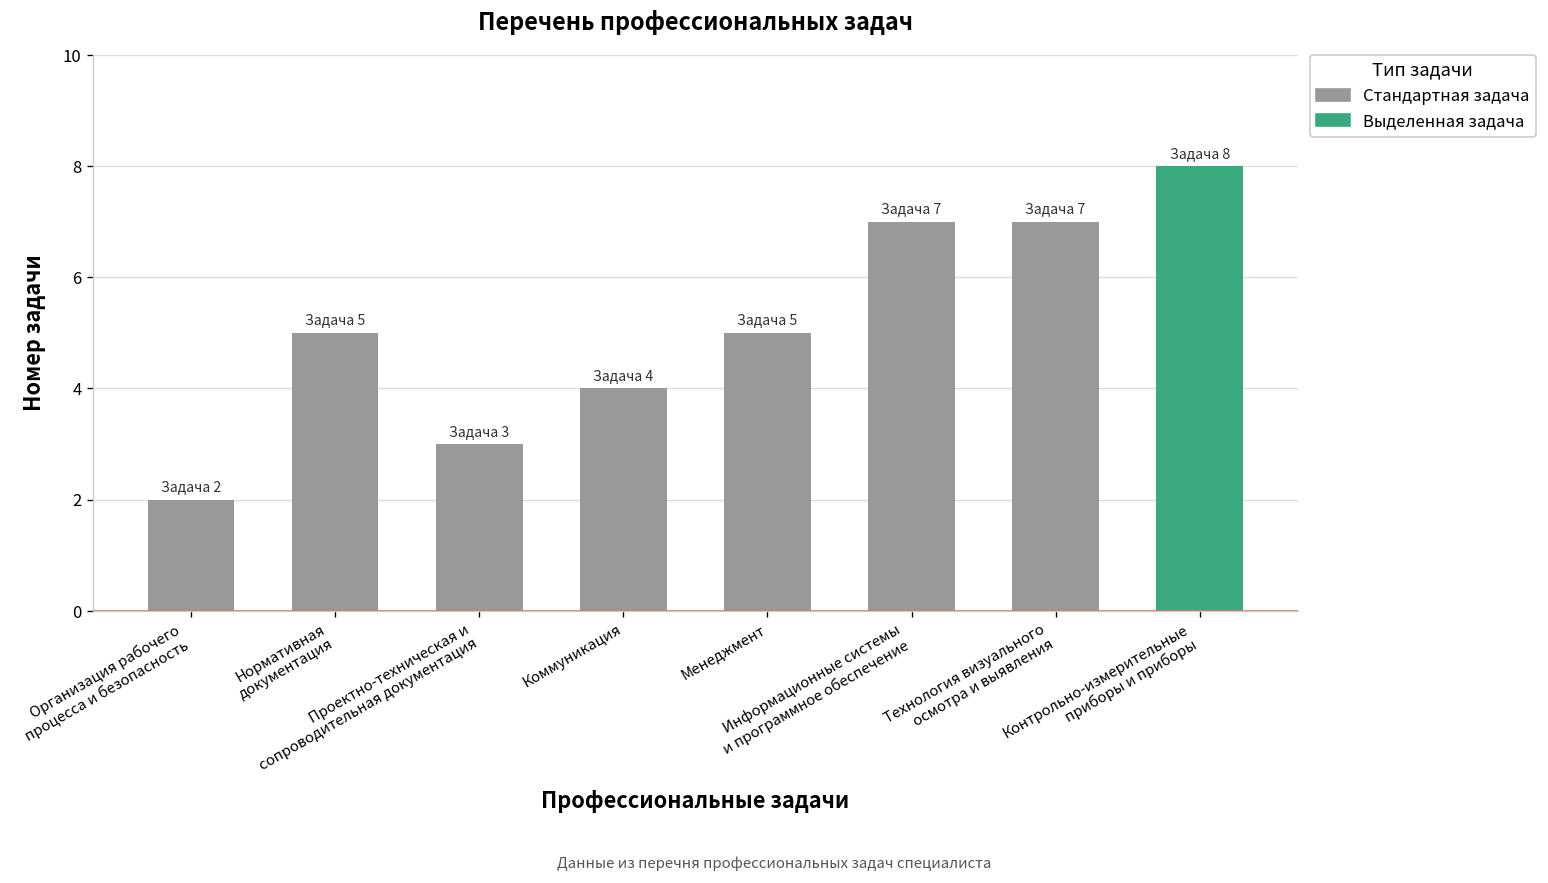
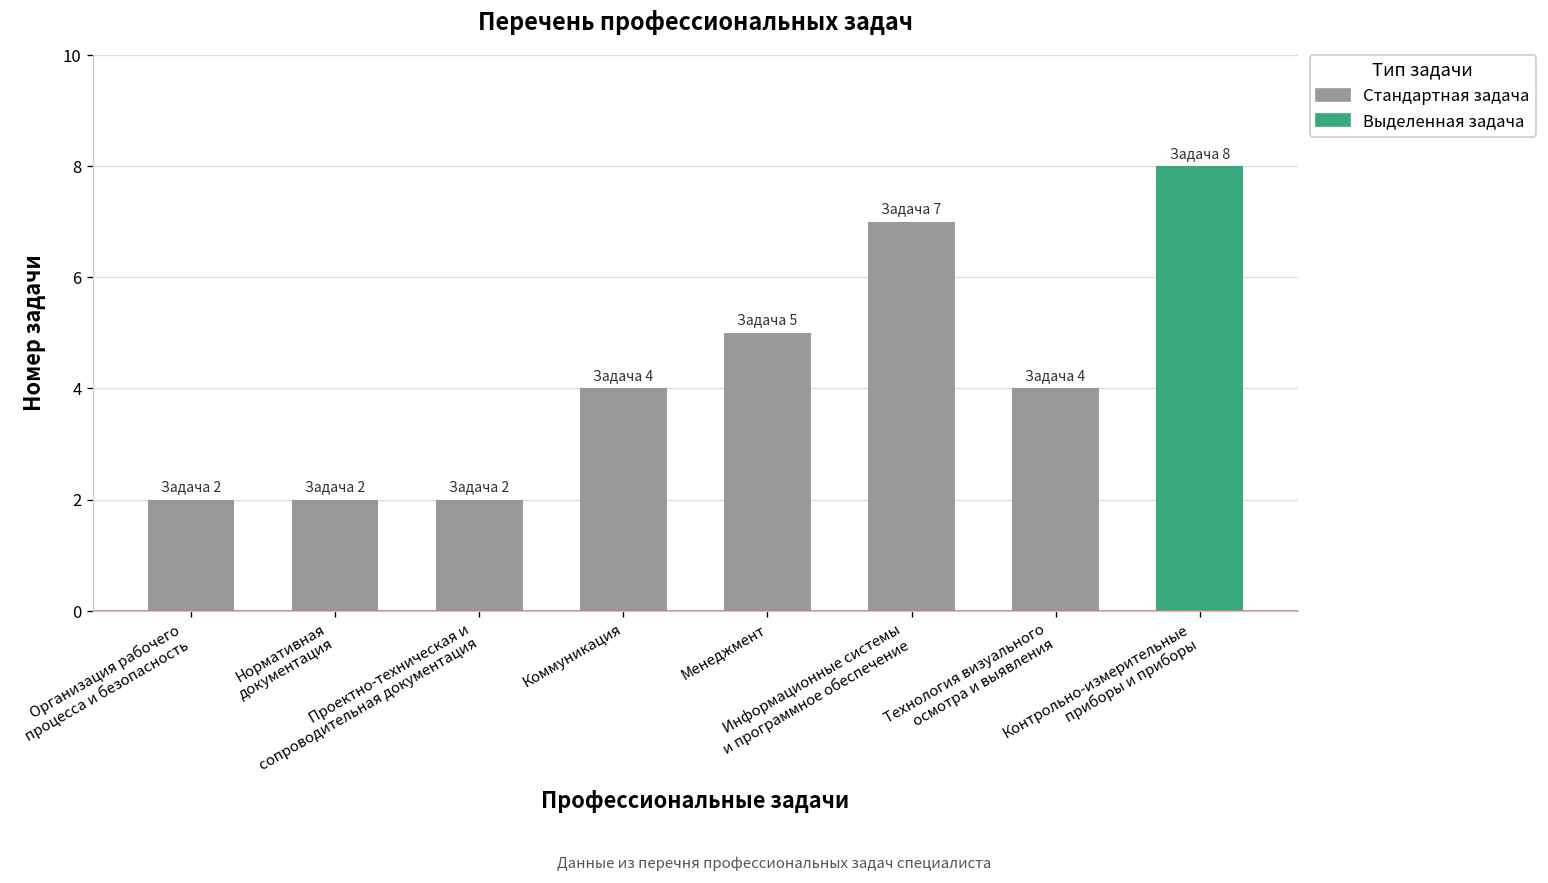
Нормативная документация: 5 -> 2
Проектно-техническая и сопроводительная документация: 3 -> 2
Технология визуального осмотра и выявления: 7 -> 4
